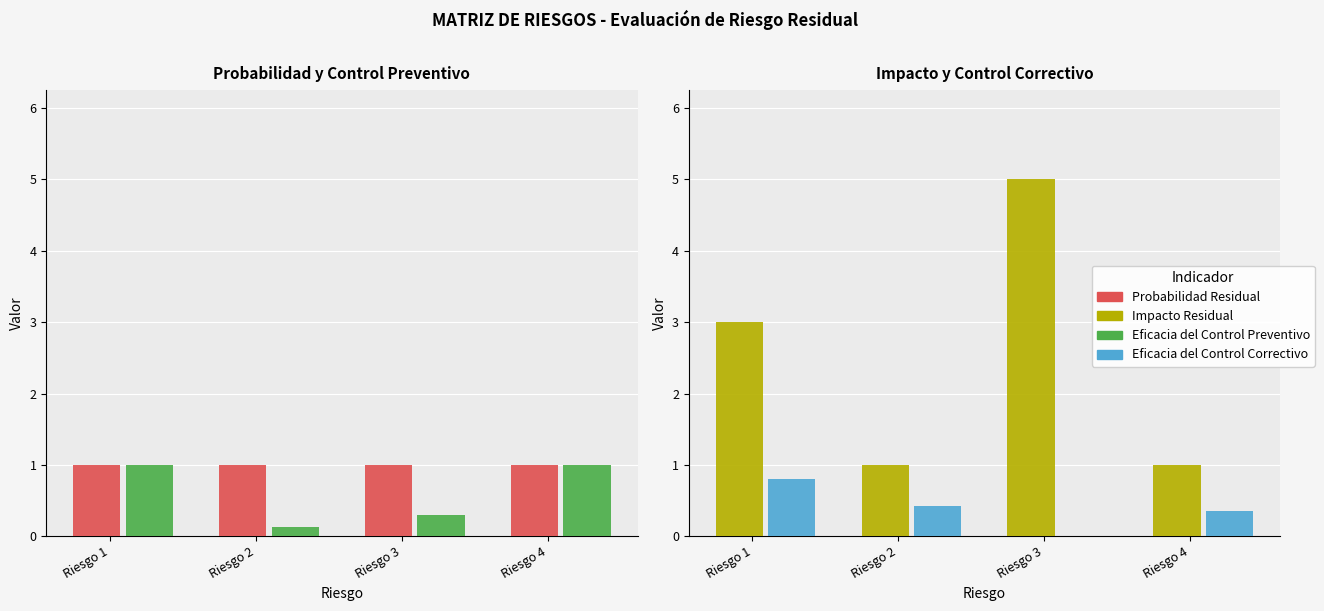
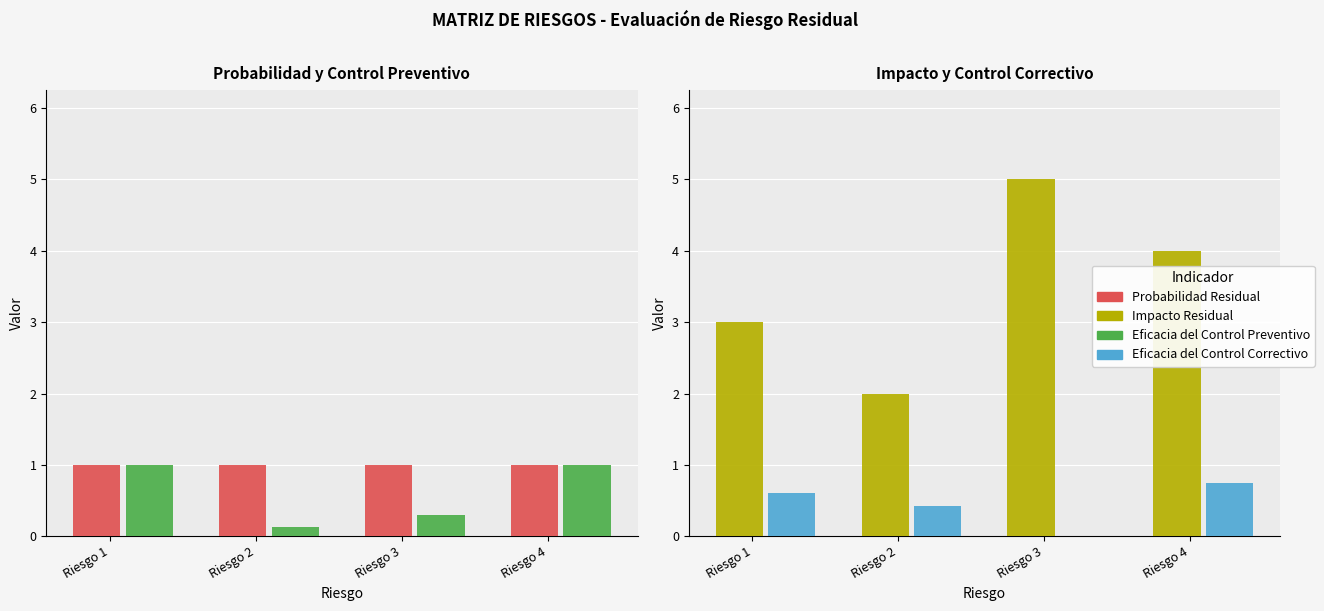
Impacto y Control Correctivo, Eficacia del Control Correctivo, Riesgo 1: 0.8 -> 0.6
Impacto y Control Correctivo, Impacto Residual, Riesgo 2: 1 -> 2
Impacto y Control Correctivo, Impacto Residual, Riesgo 4: 1 -> 4
Impacto y Control Correctivo, Eficacia del Control Correctivo, Riesgo 4: 0.4 -> 0.8
